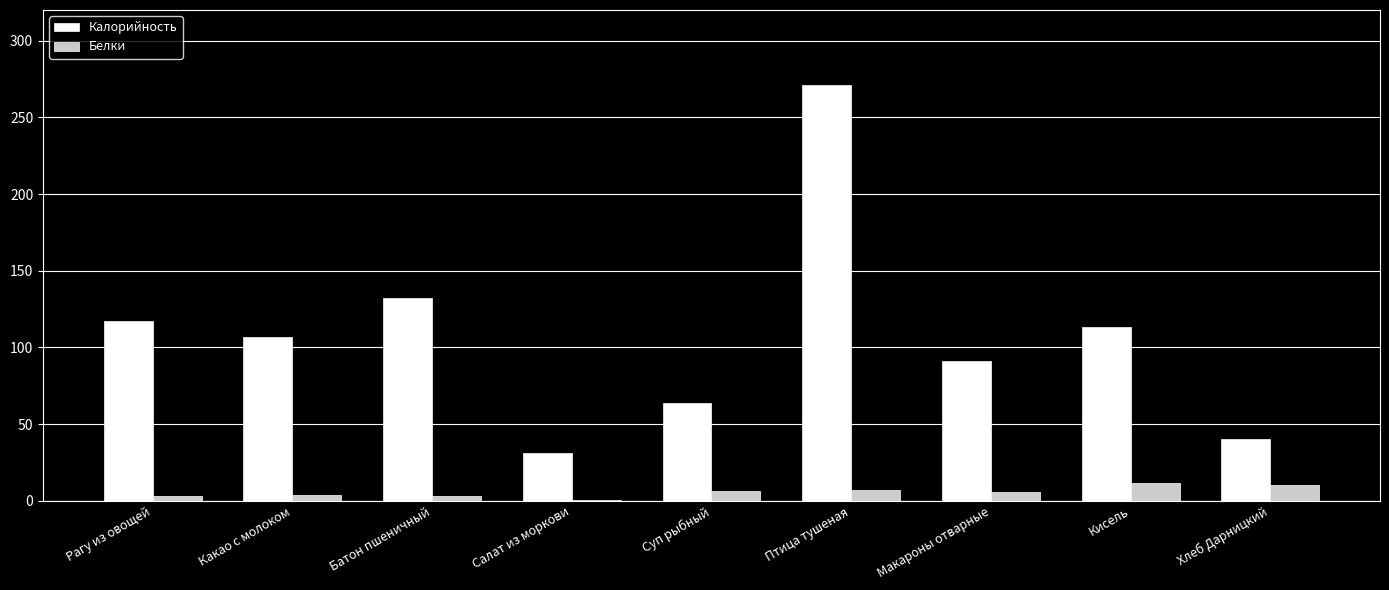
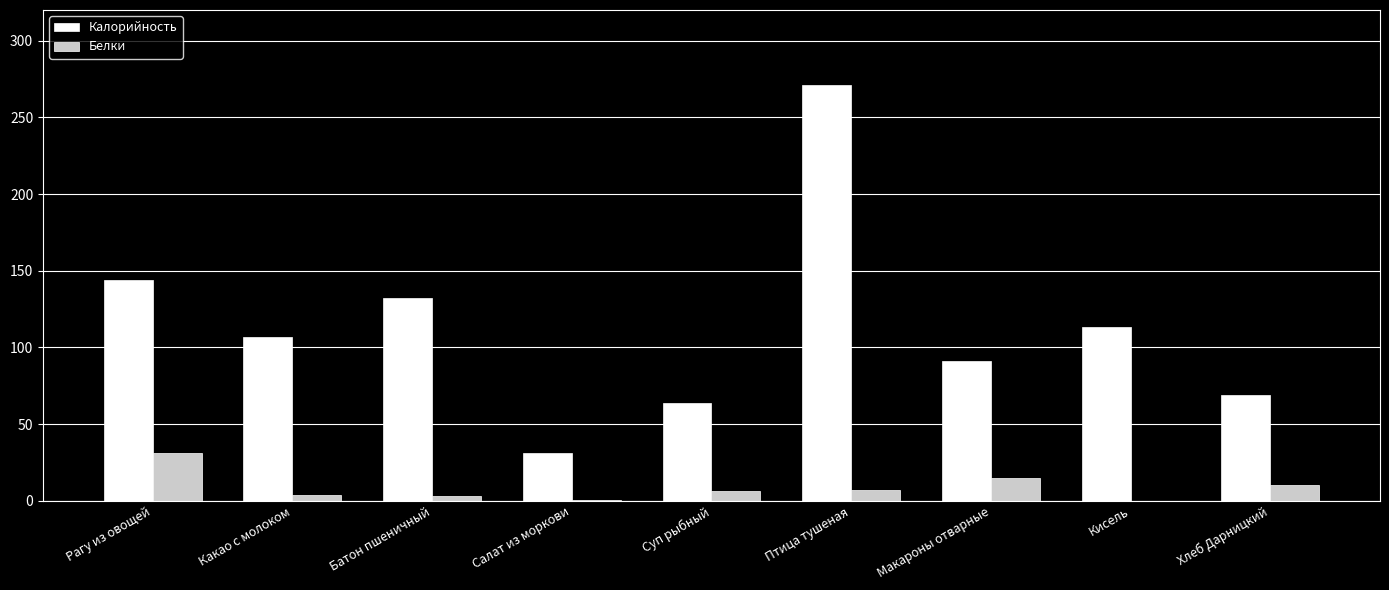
Калорийность, Рагу из овощей: 117 -> 144
Белки, Рагу из овощей: 3 -> 31
Белки, Макароны отварные: 6 -> 15
Белки, Кисель: 12 -> 0
Калорийность, Хлеб Дарницкий: 40 -> 69
